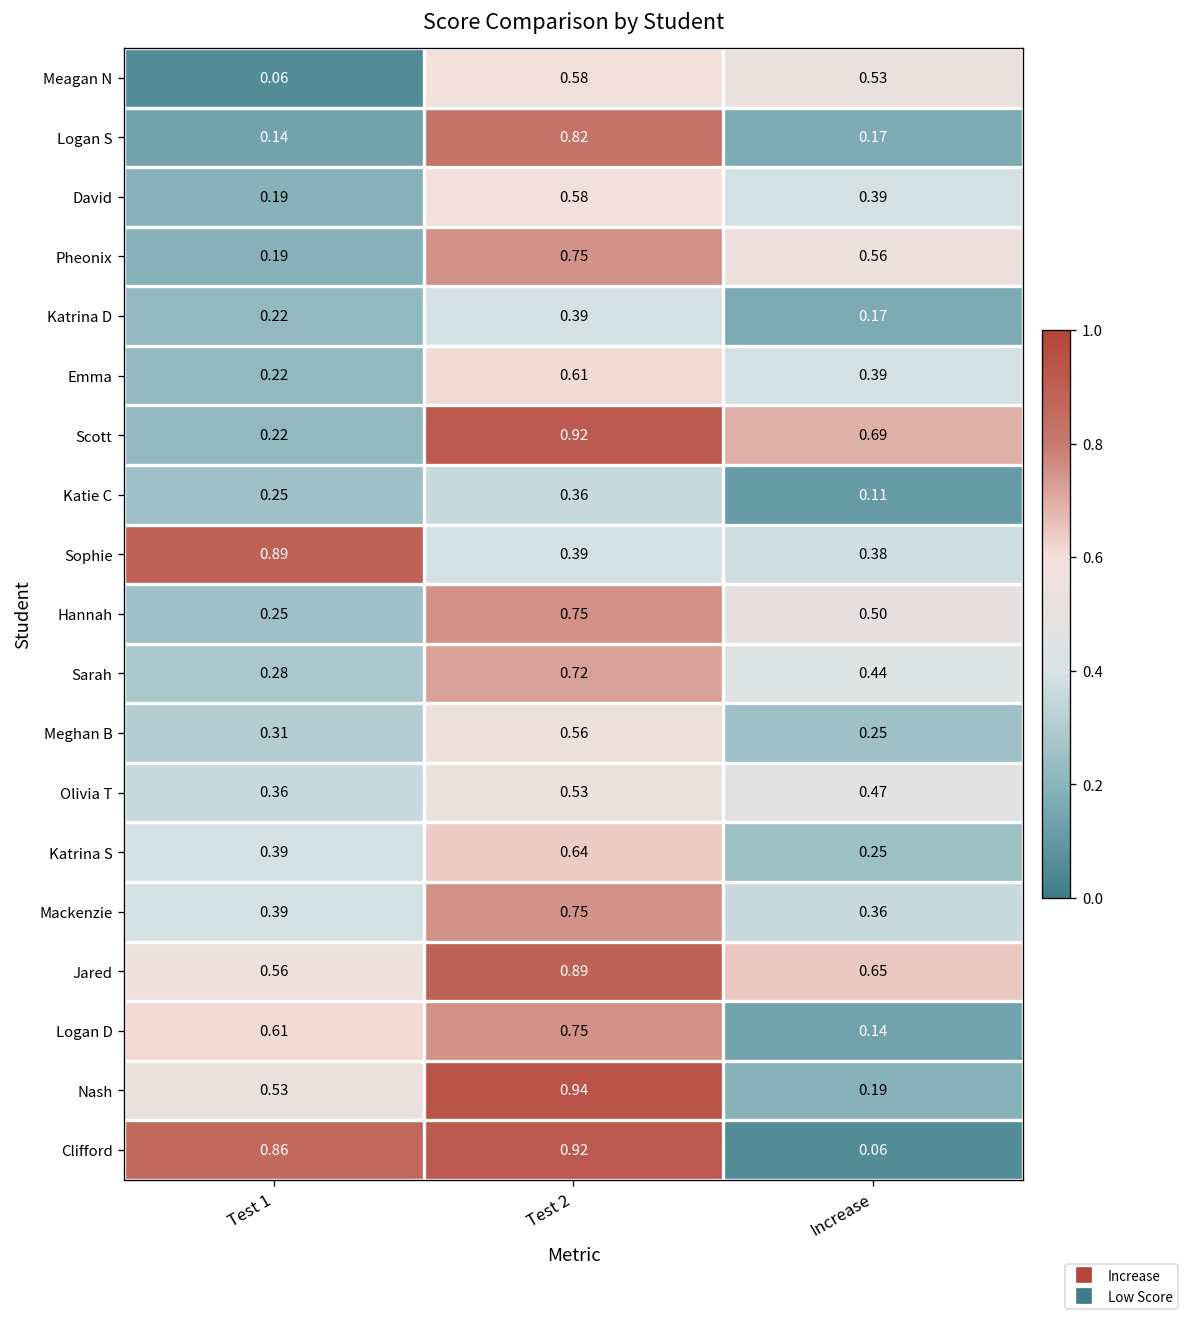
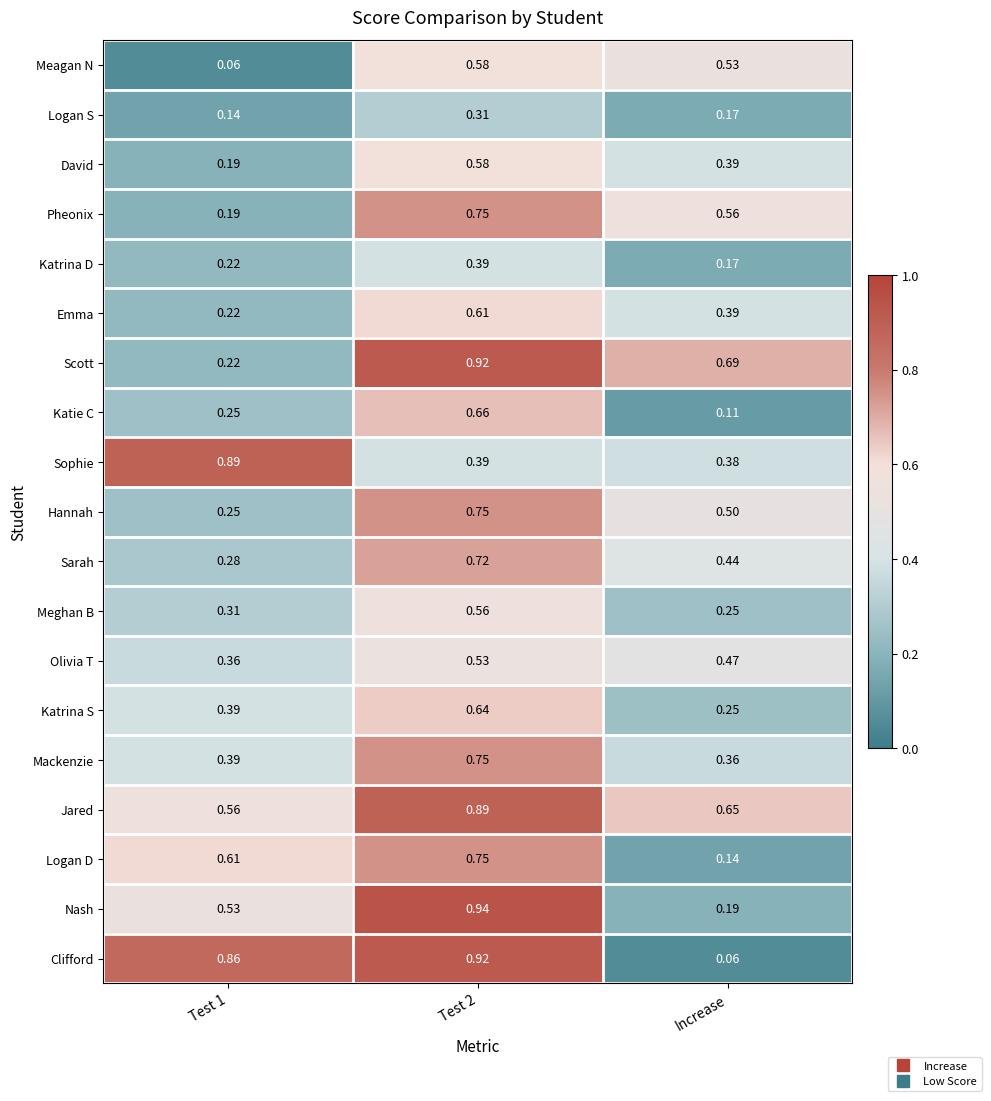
Logan S, Test 2: 0.82 -> 0.31
Katie C, Test 2: 0.36 -> 0.66
